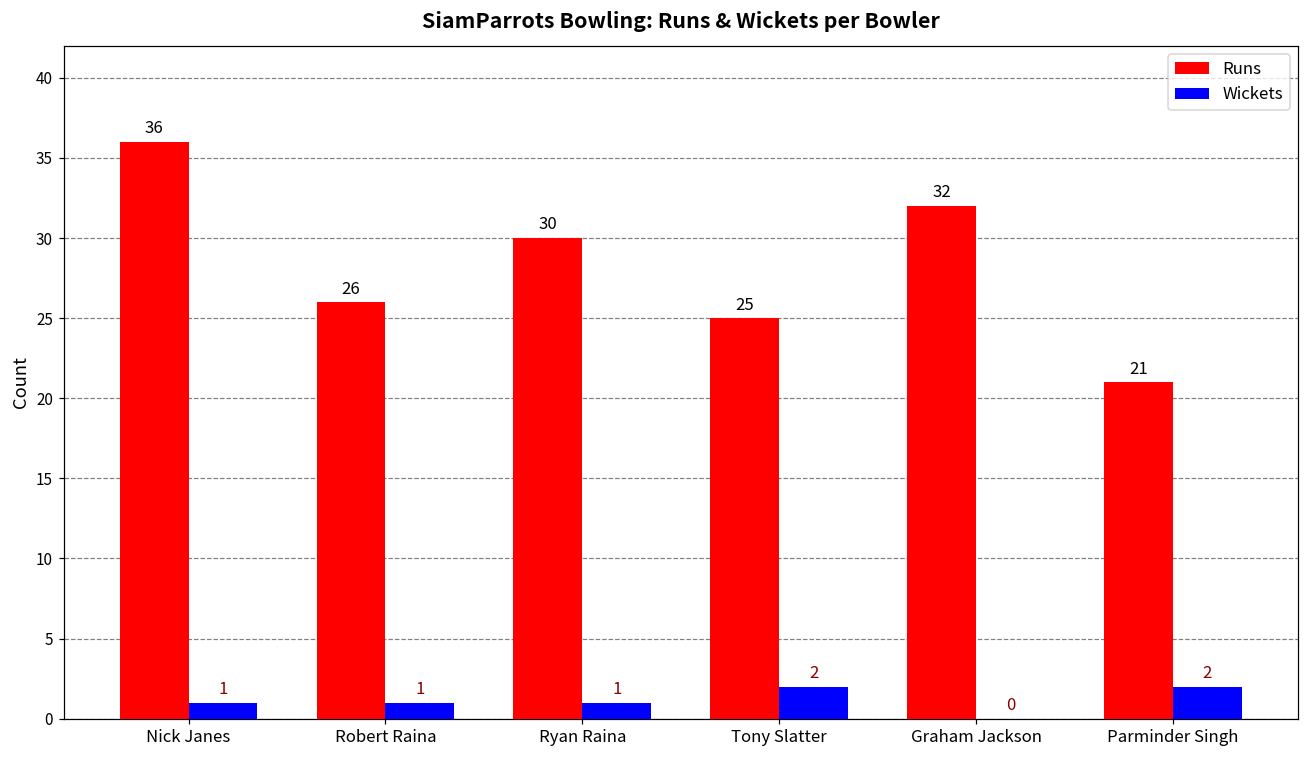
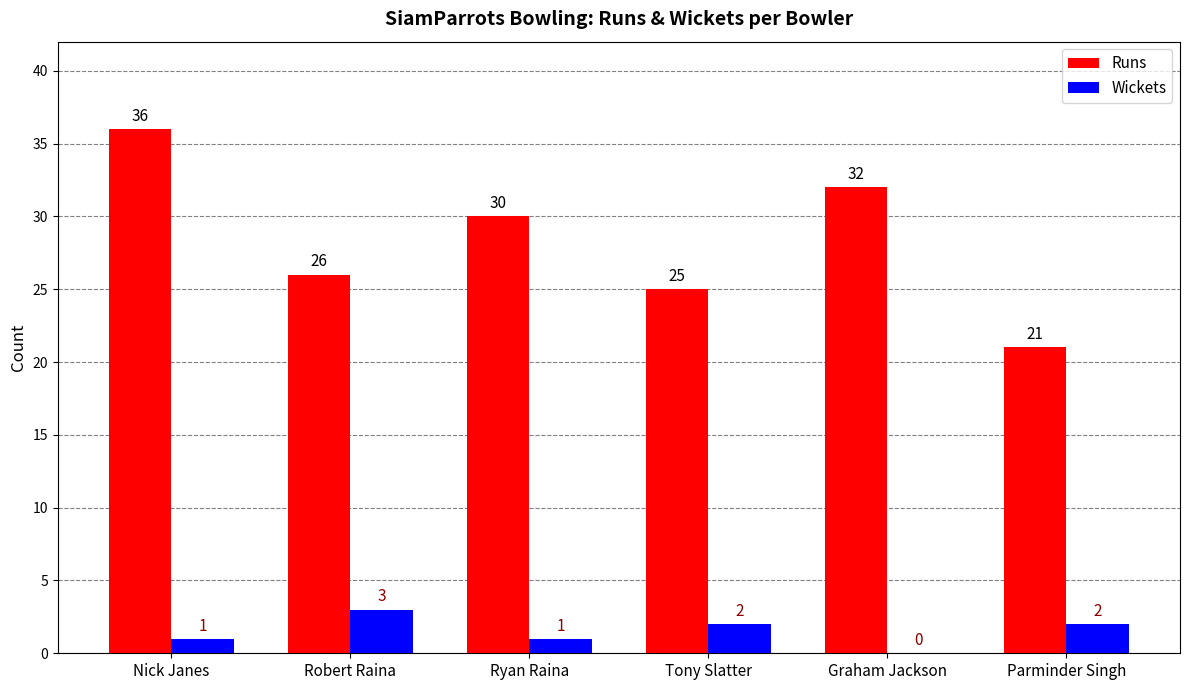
Wickets, Robert Raina: 1 -> 3
